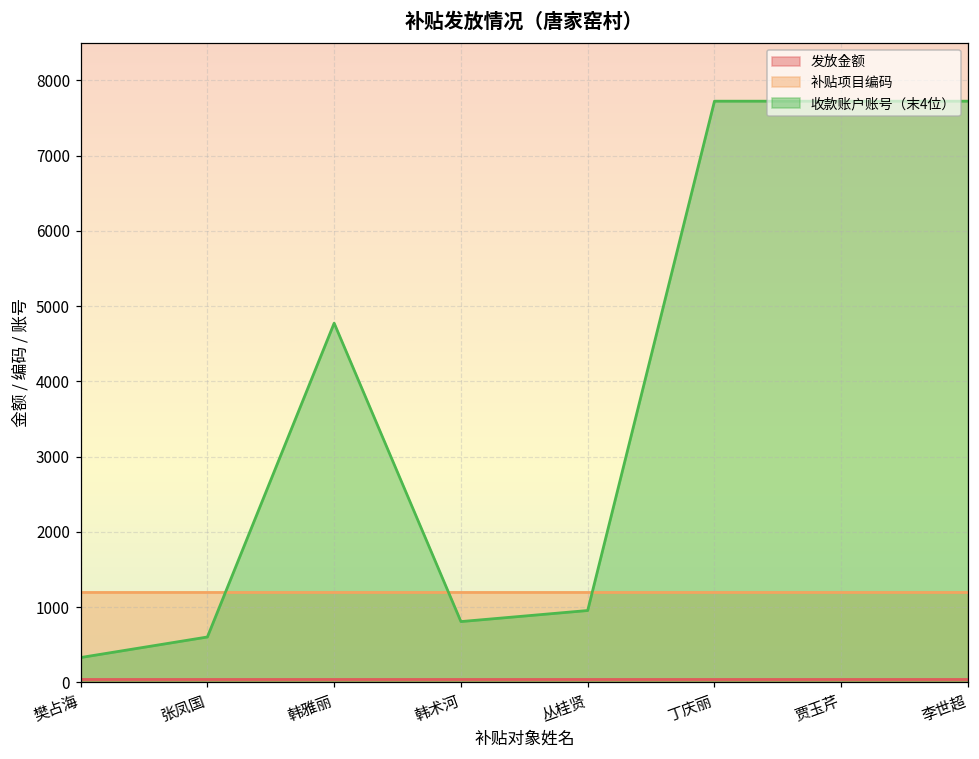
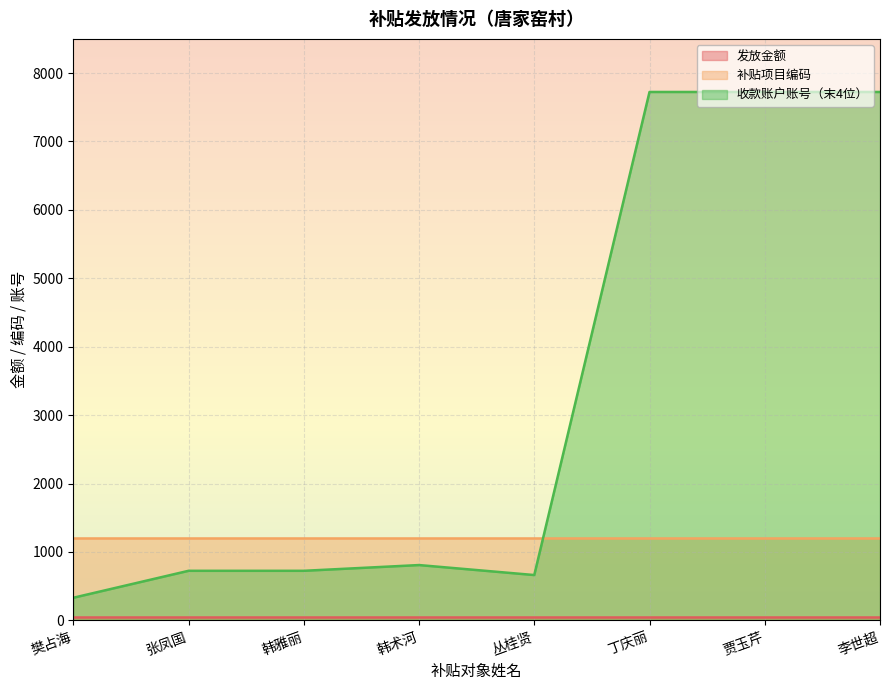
收款账户账号（末4位）, 张凤国: 600 -> 700
收款账户账号（末4位）, 韩雅丽: 4800 -> 700
收款账户账号（末4位）, 丛桂贤: 1000 -> 700
